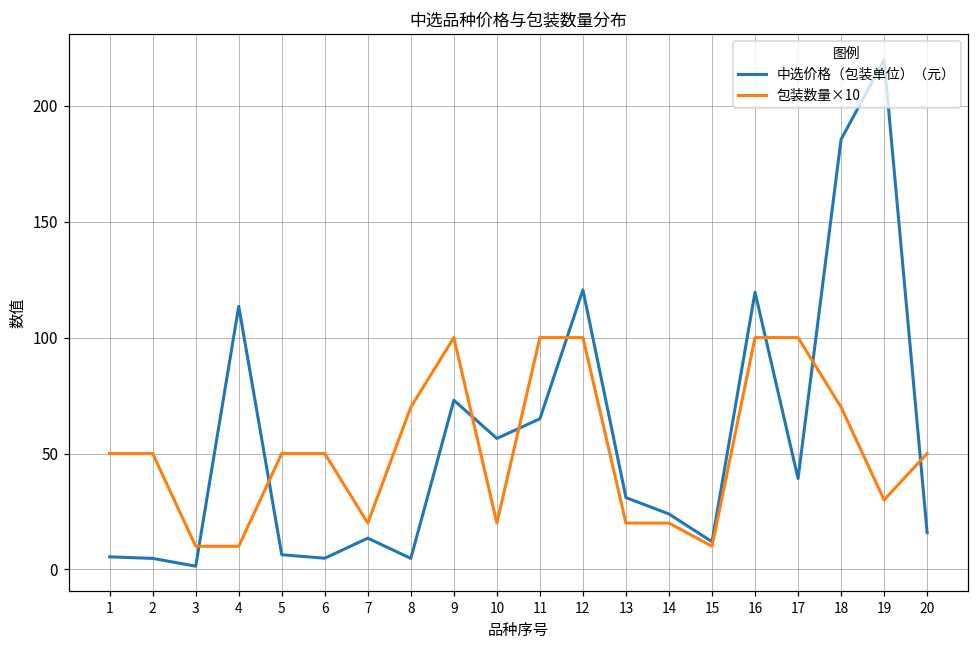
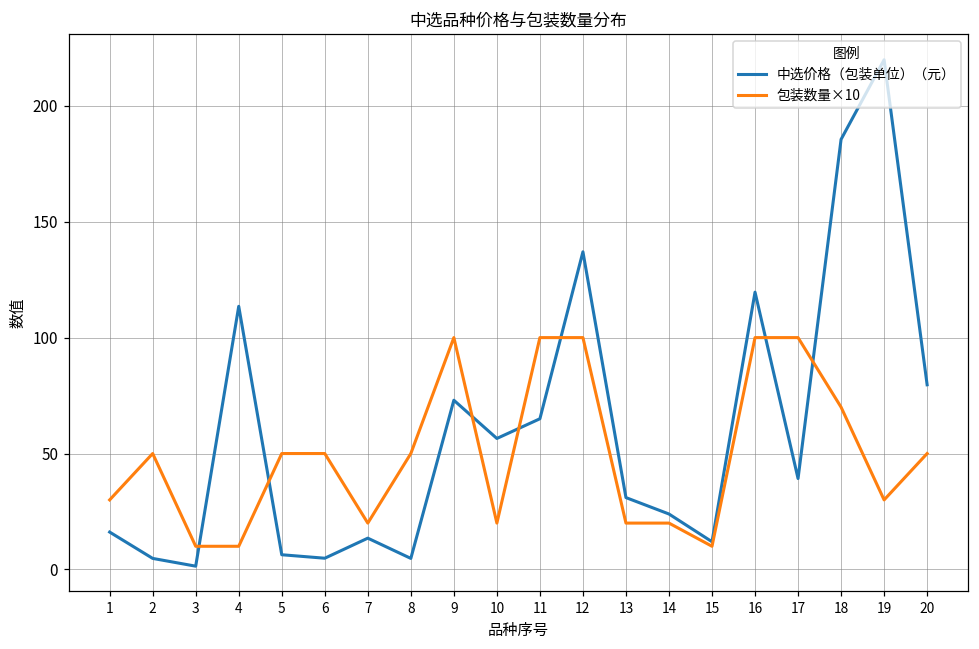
中选价格（包装单位）（元）, 1: 5 -> 16
包装数量×10, 1: 50 -> 30
包装数量×10, 8: 70 -> 50
中选价格（包装单位）（元）, 12: 121 -> 137
中选价格（包装单位）（元）, 20: 16 -> 80
